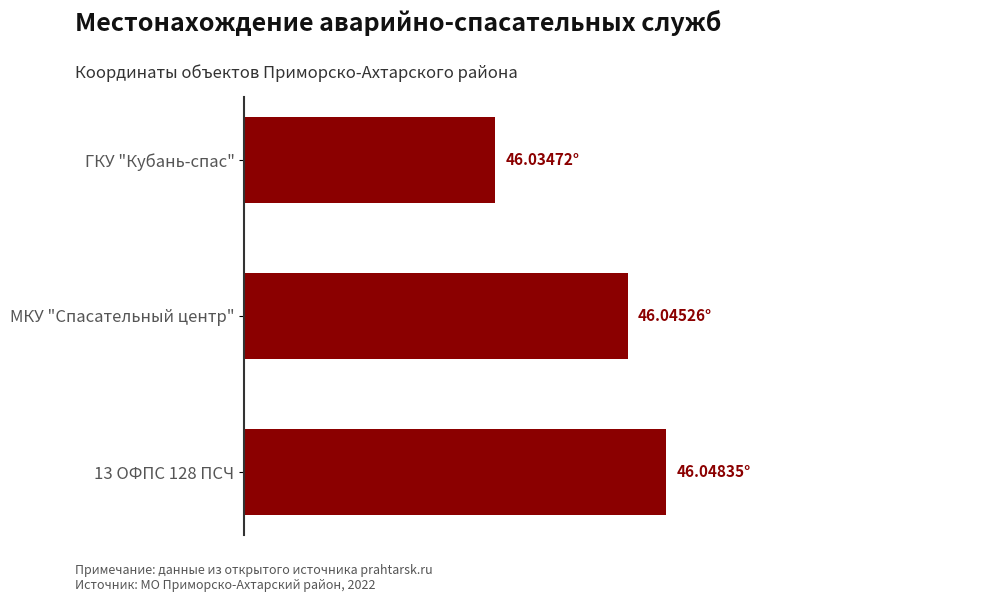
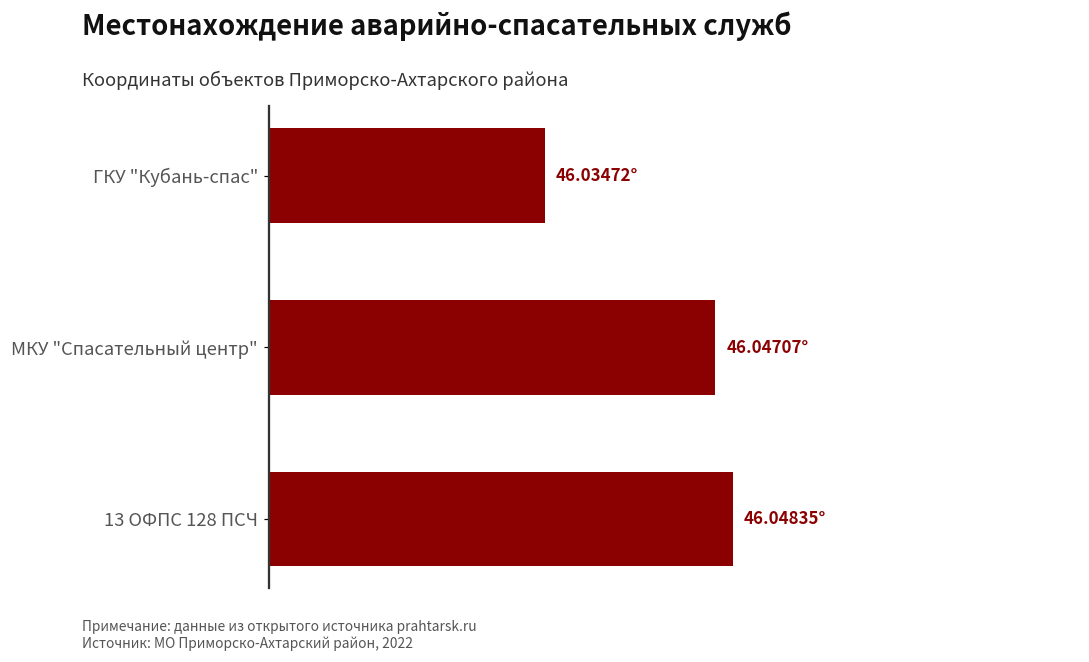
МКУ "Спасательный центр": 46.04526° -> 46.04707°
